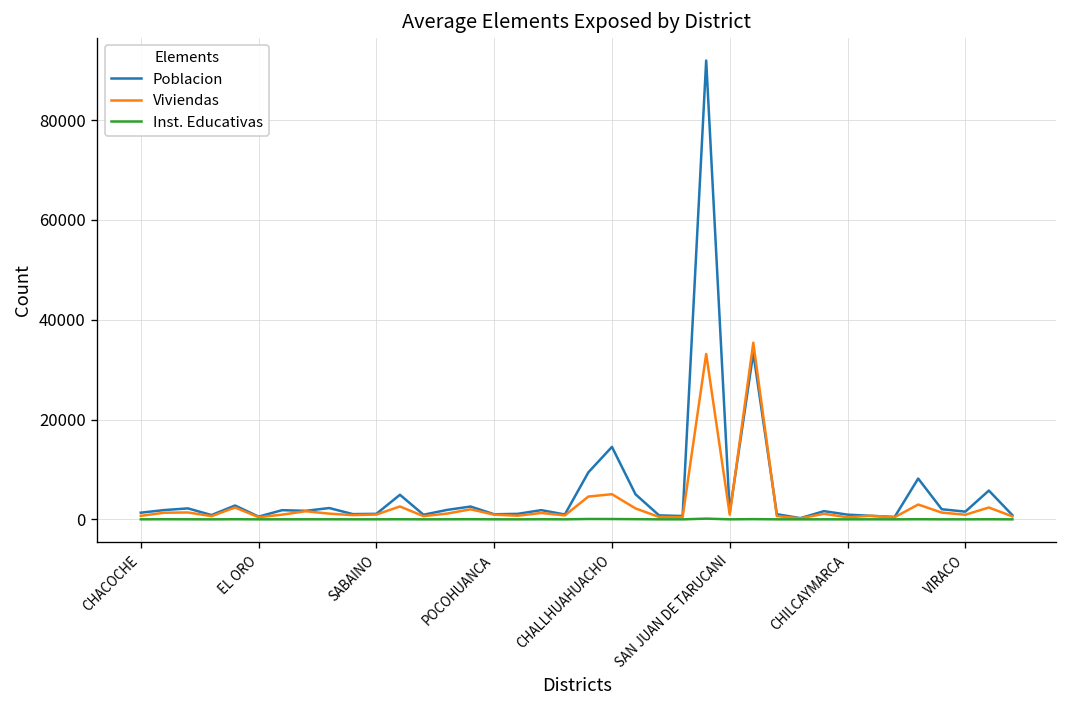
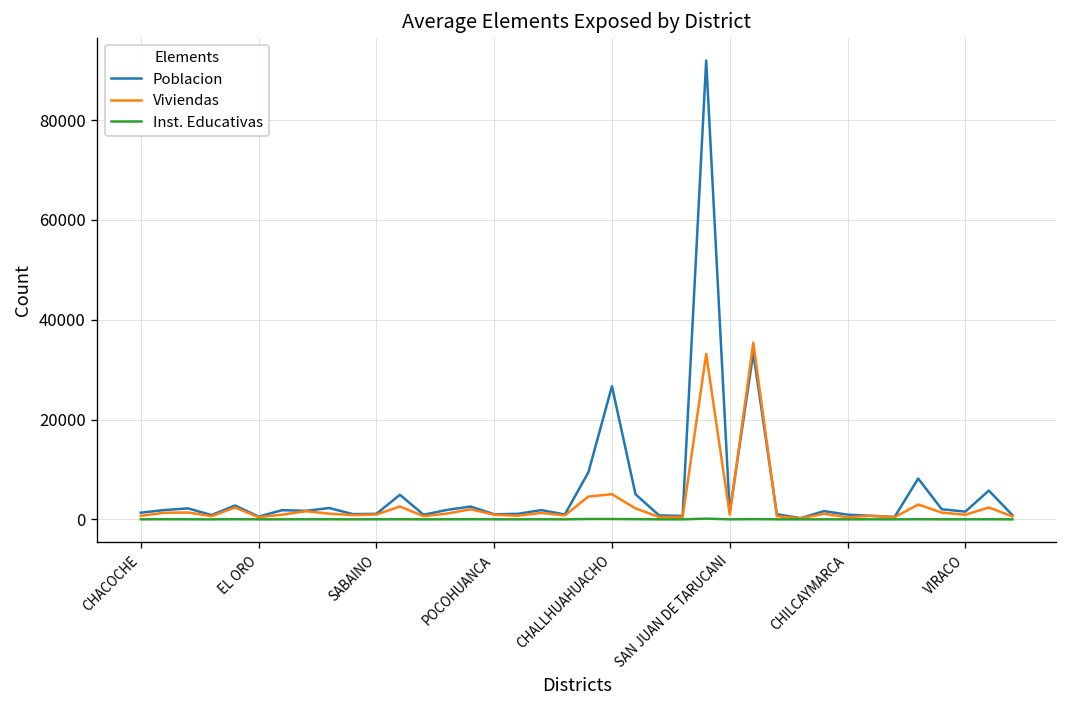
Poblacion, CHALLHUAHUACHO: 15000 -> 27000
